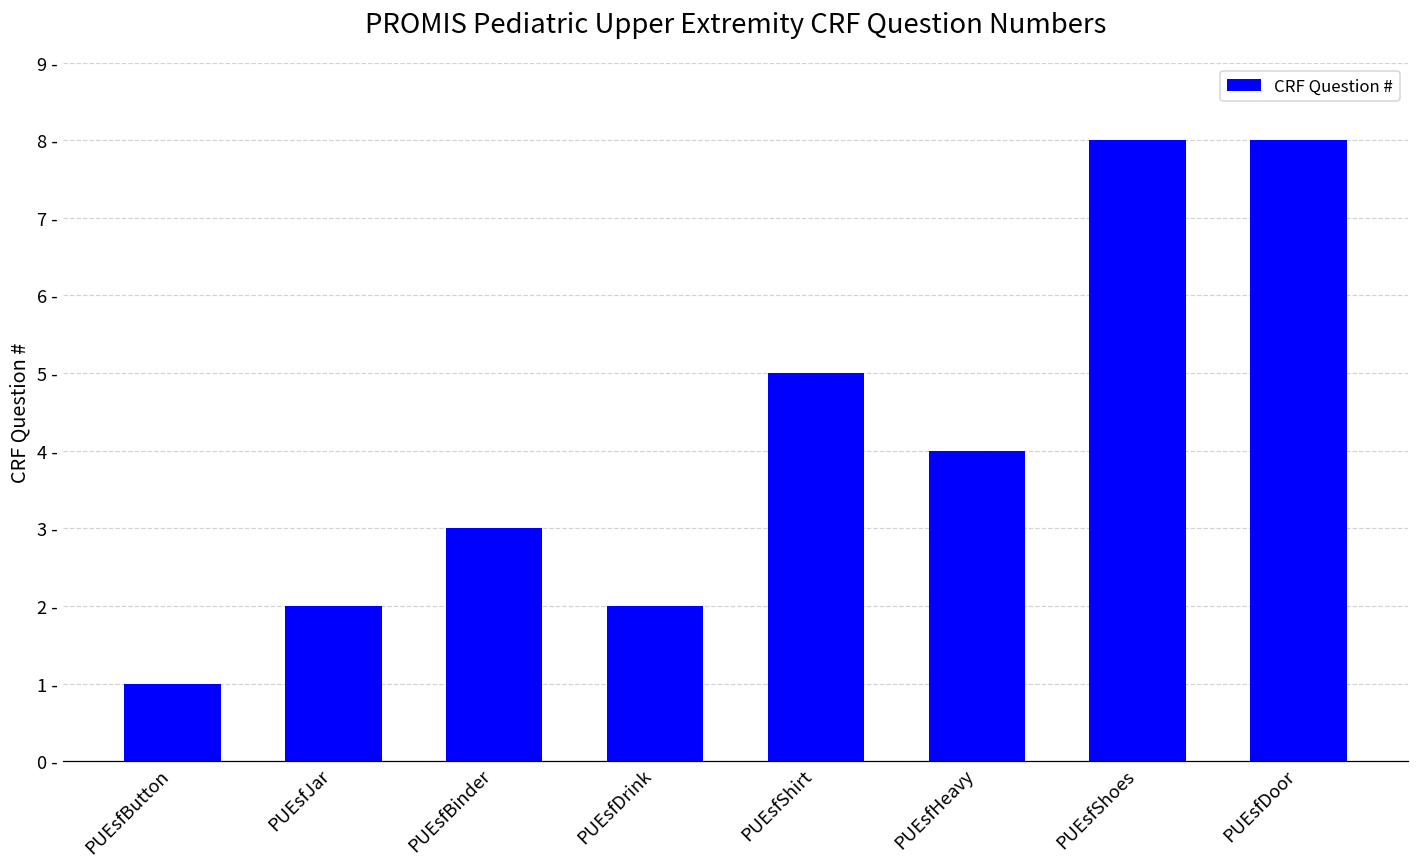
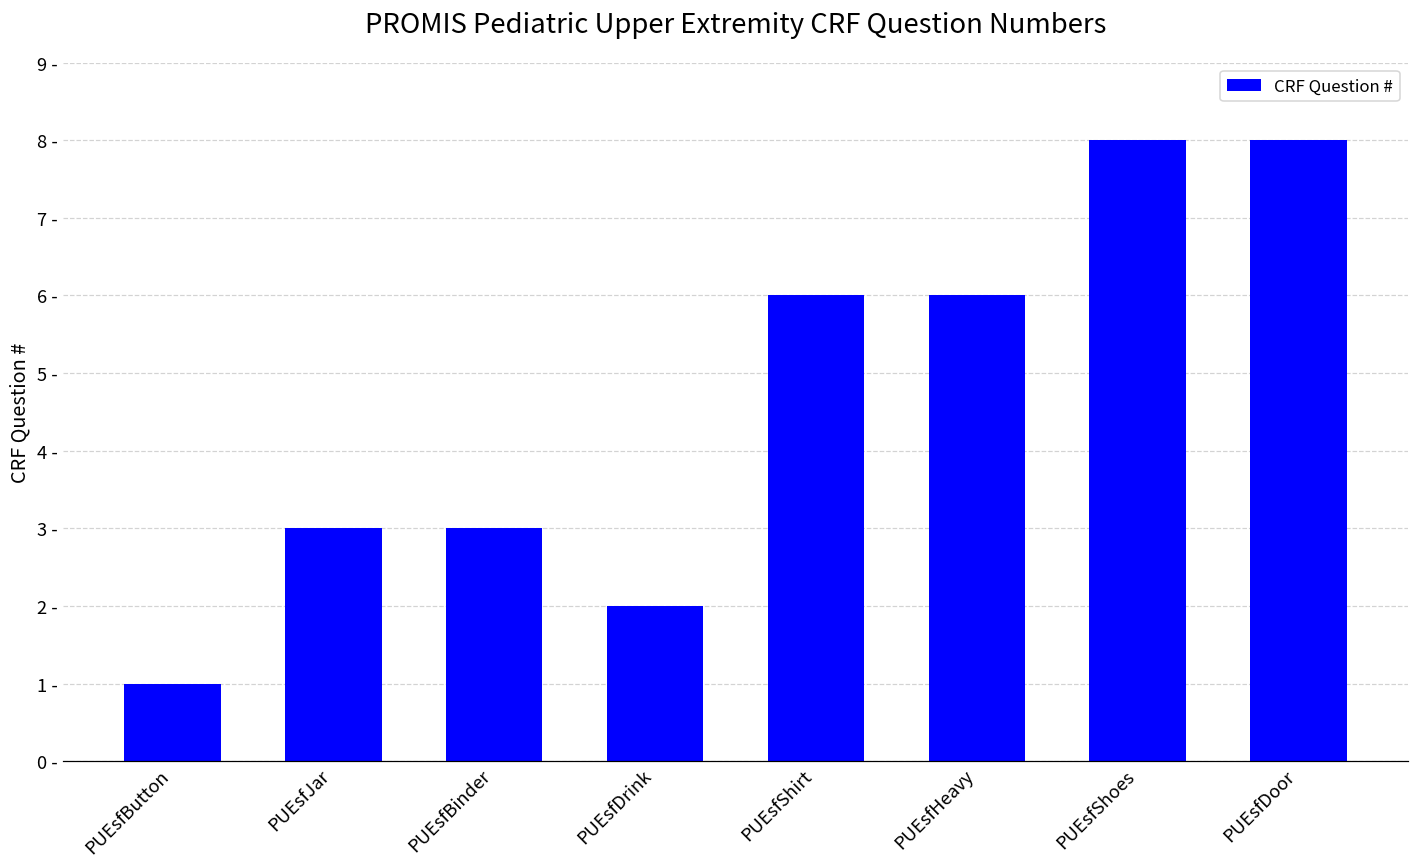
PUEsfJar: 2 - -> 3 -
PUEsfShirt: 5 - -> 6 -
PUEsfHeavy: 4 - -> 6 -
